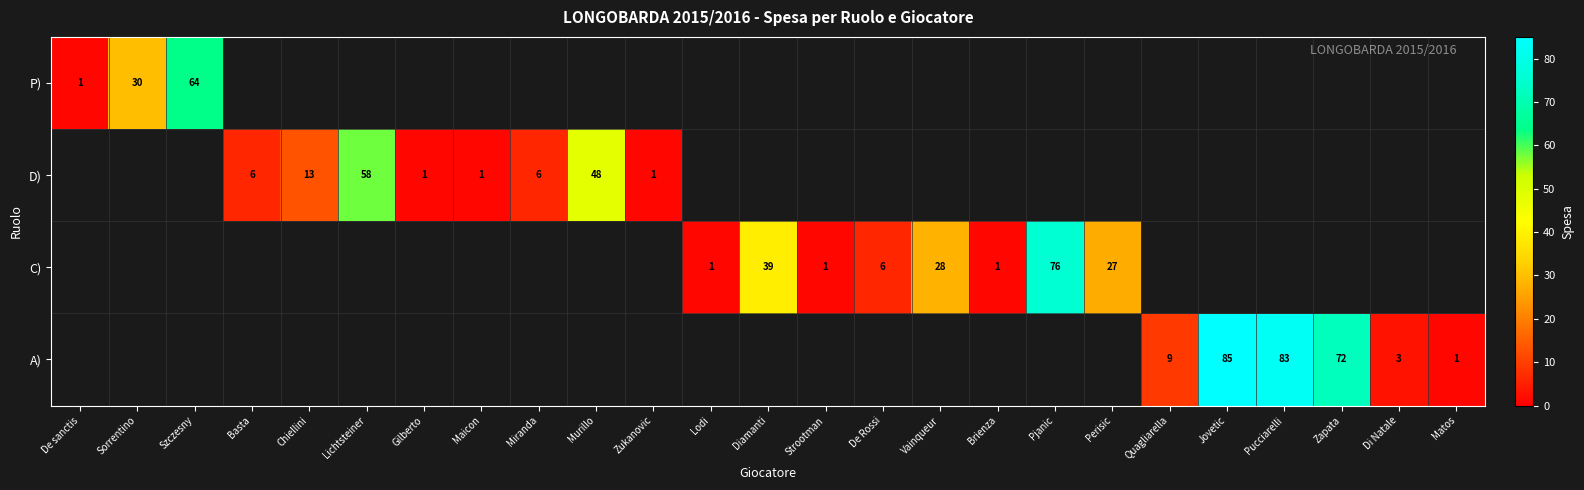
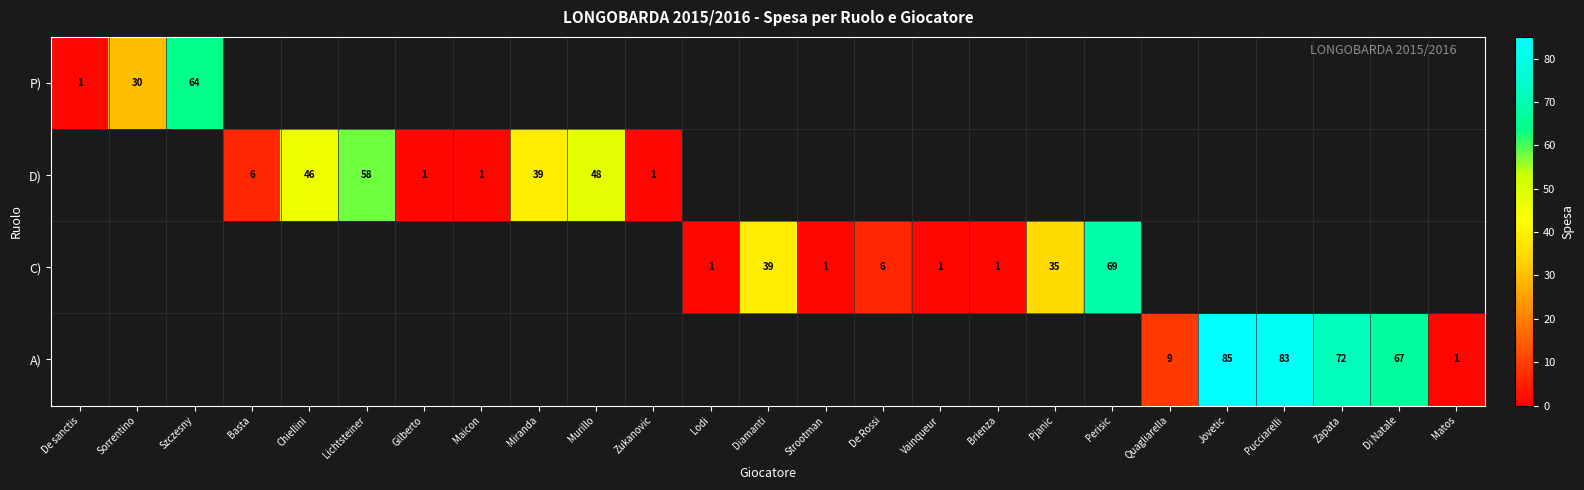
D), Chiellini: 13 -> 46
D), Miranda: 6 -> 39
C), Vainqueur: 28 -> 1
C), Pjanic: 76 -> 35
C), Perisic: 27 -> 69
A), Di Natale: 3 -> 67
